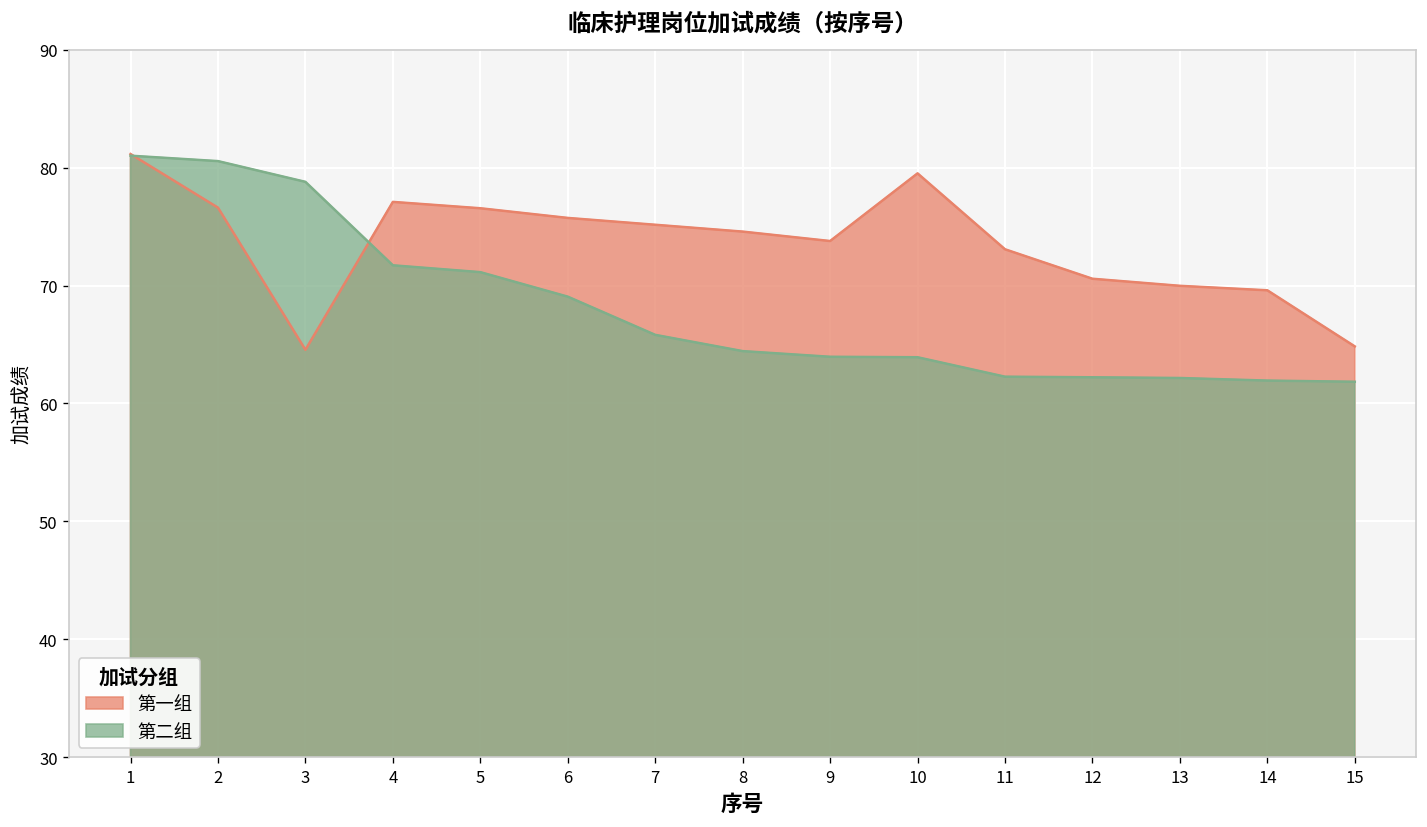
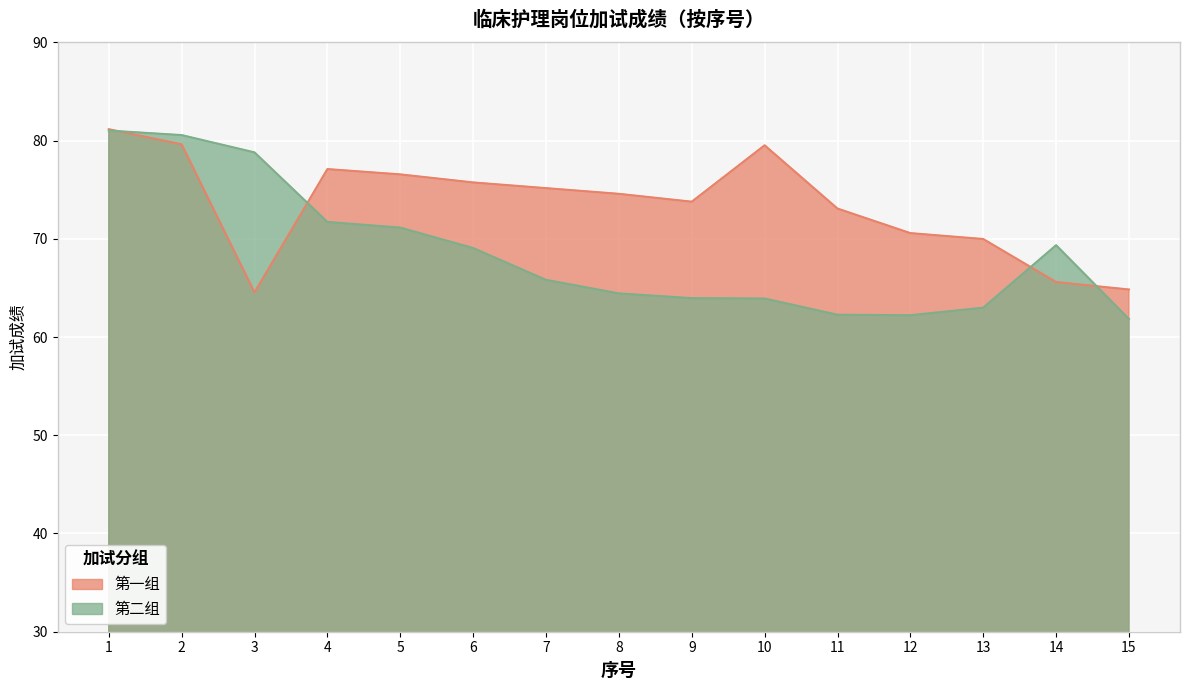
第一组, 2: 77 -> 80
第二组, 13: 62 -> 63
第一组, 14: 70 -> 66
第二组, 14: 62 -> 69
